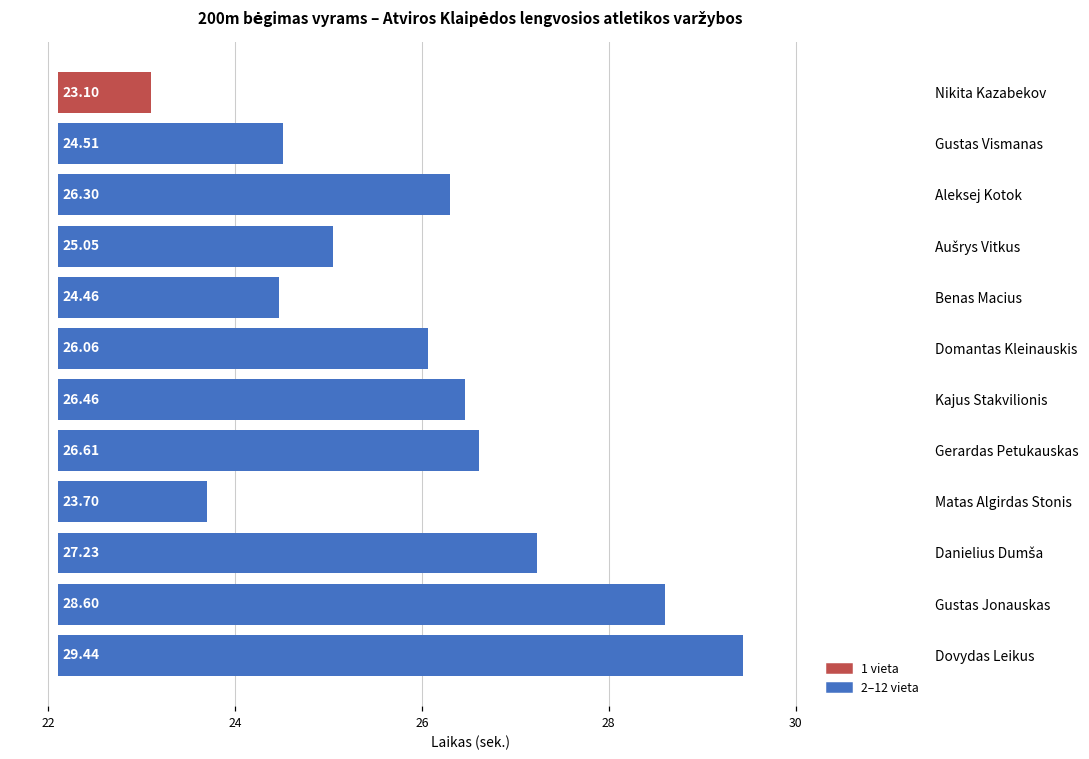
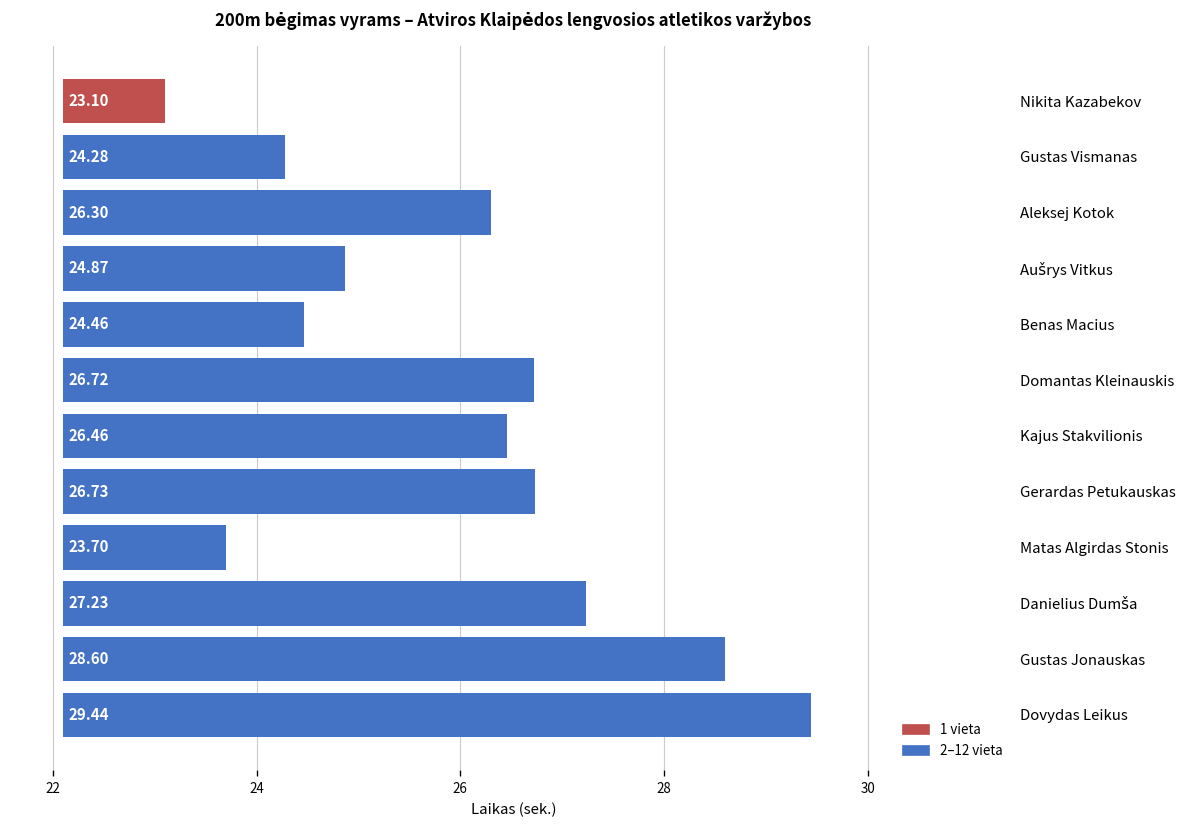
Gustas Vismanas: 24.51 -> 24.28
Aušrys Vitkus: 25.05 -> 24.87
Domantas Kleinauskis: 26.06 -> 26.72
Gerardas Petukauskas: 26.61 -> 26.73
